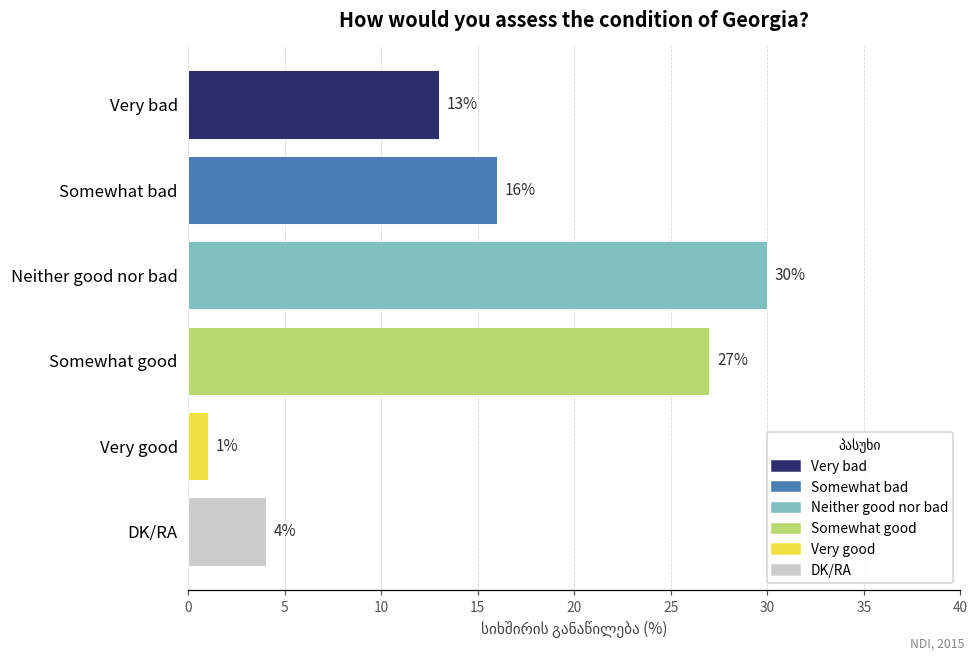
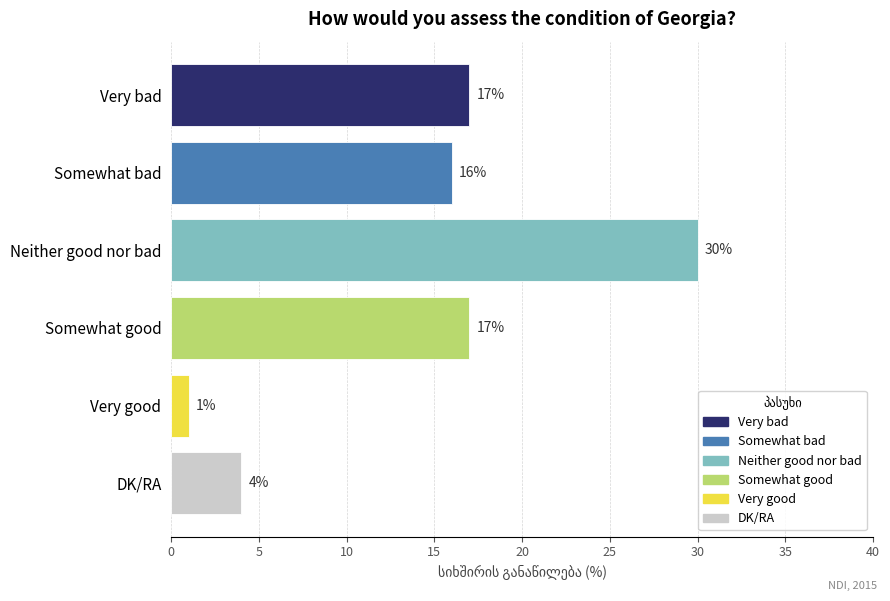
Very bad: 13% -> 17%
Somewhat good: 27% -> 17%
